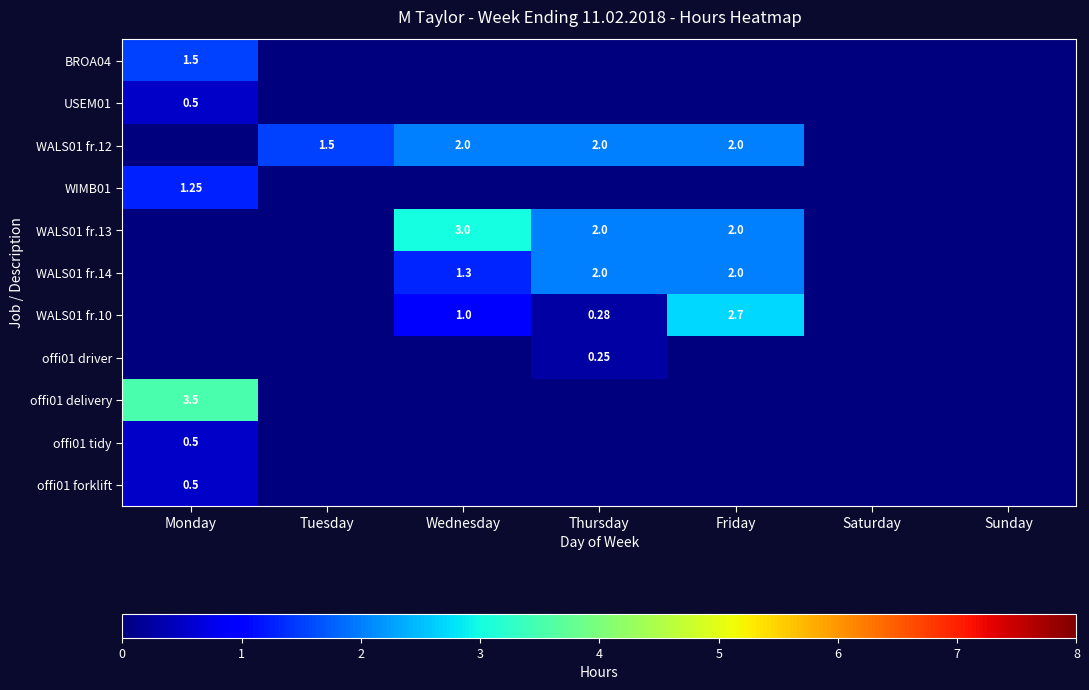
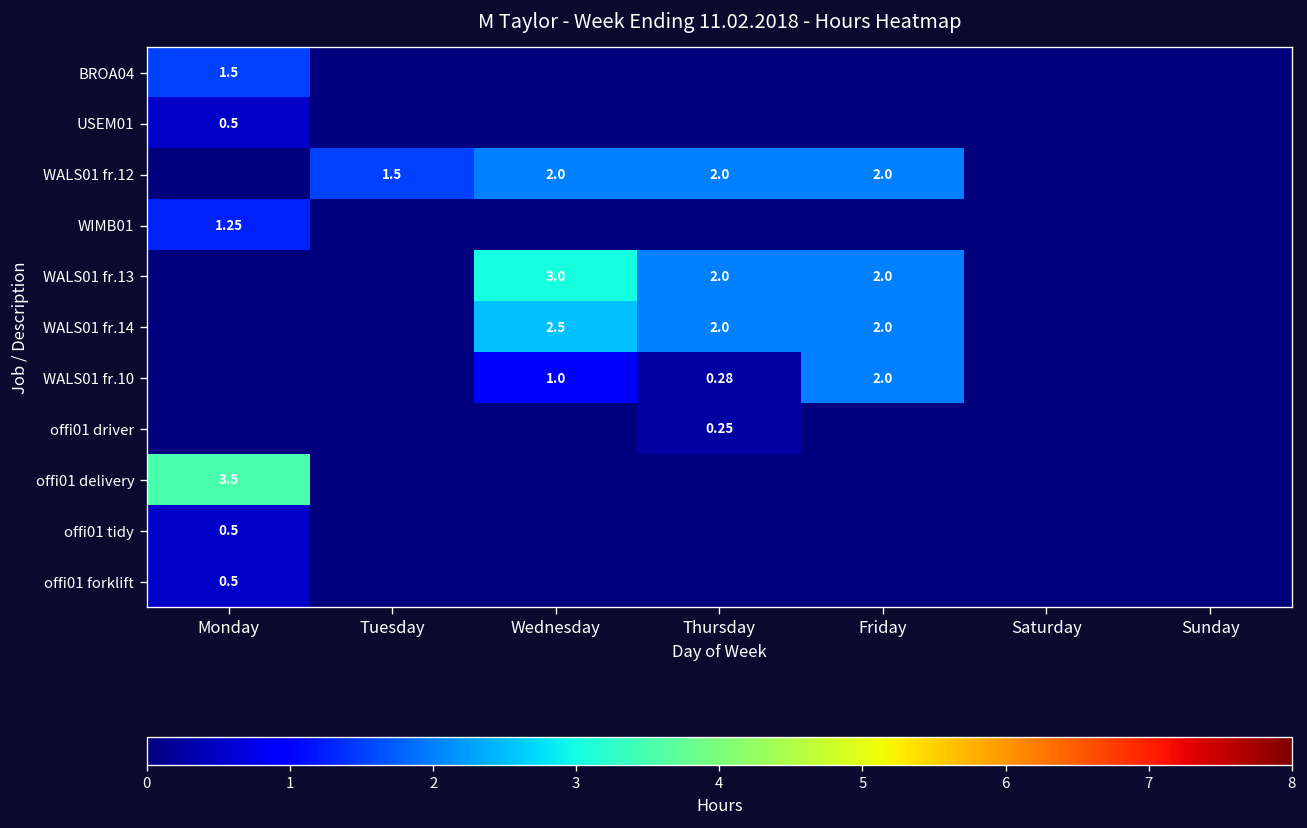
WALS01 fr.14, Wednesday: 1.3 -> 2.5
WALS01 fr.10, Friday: 2.7 -> 2.0
